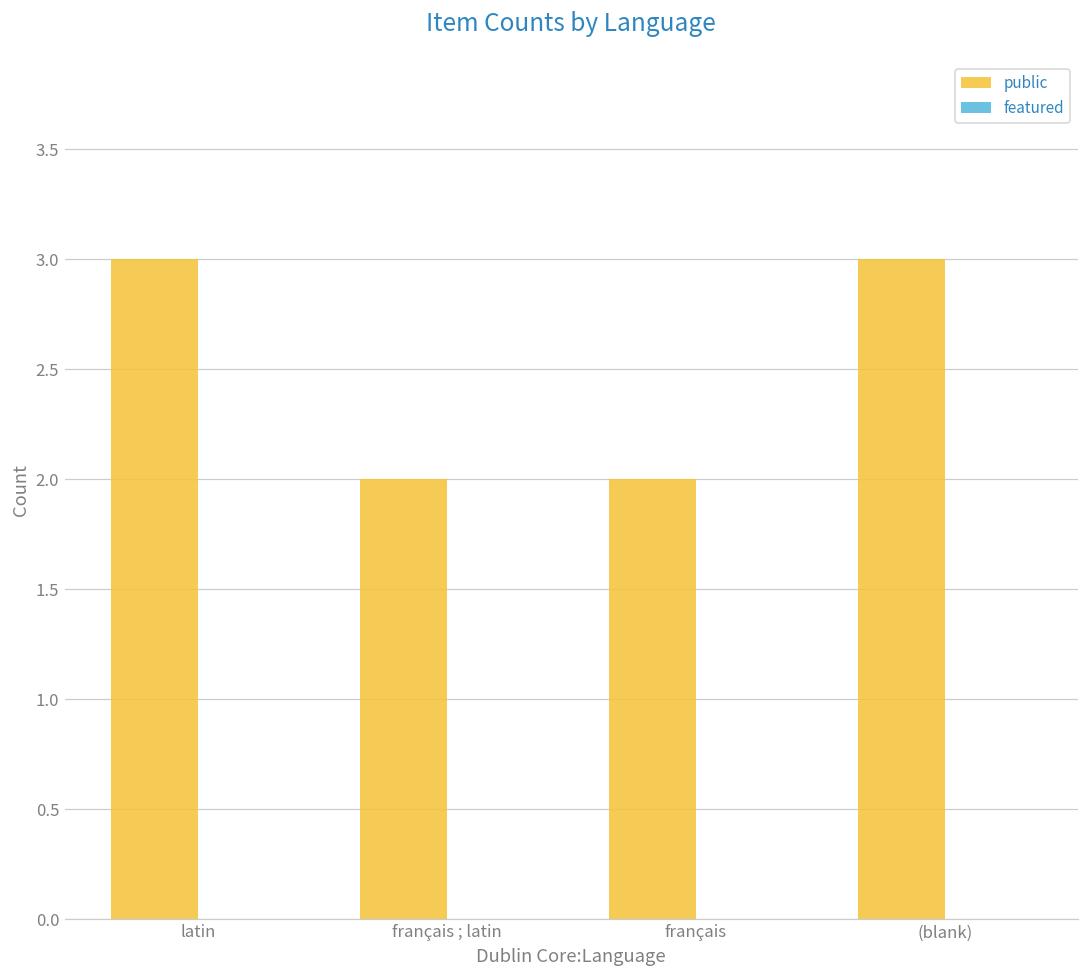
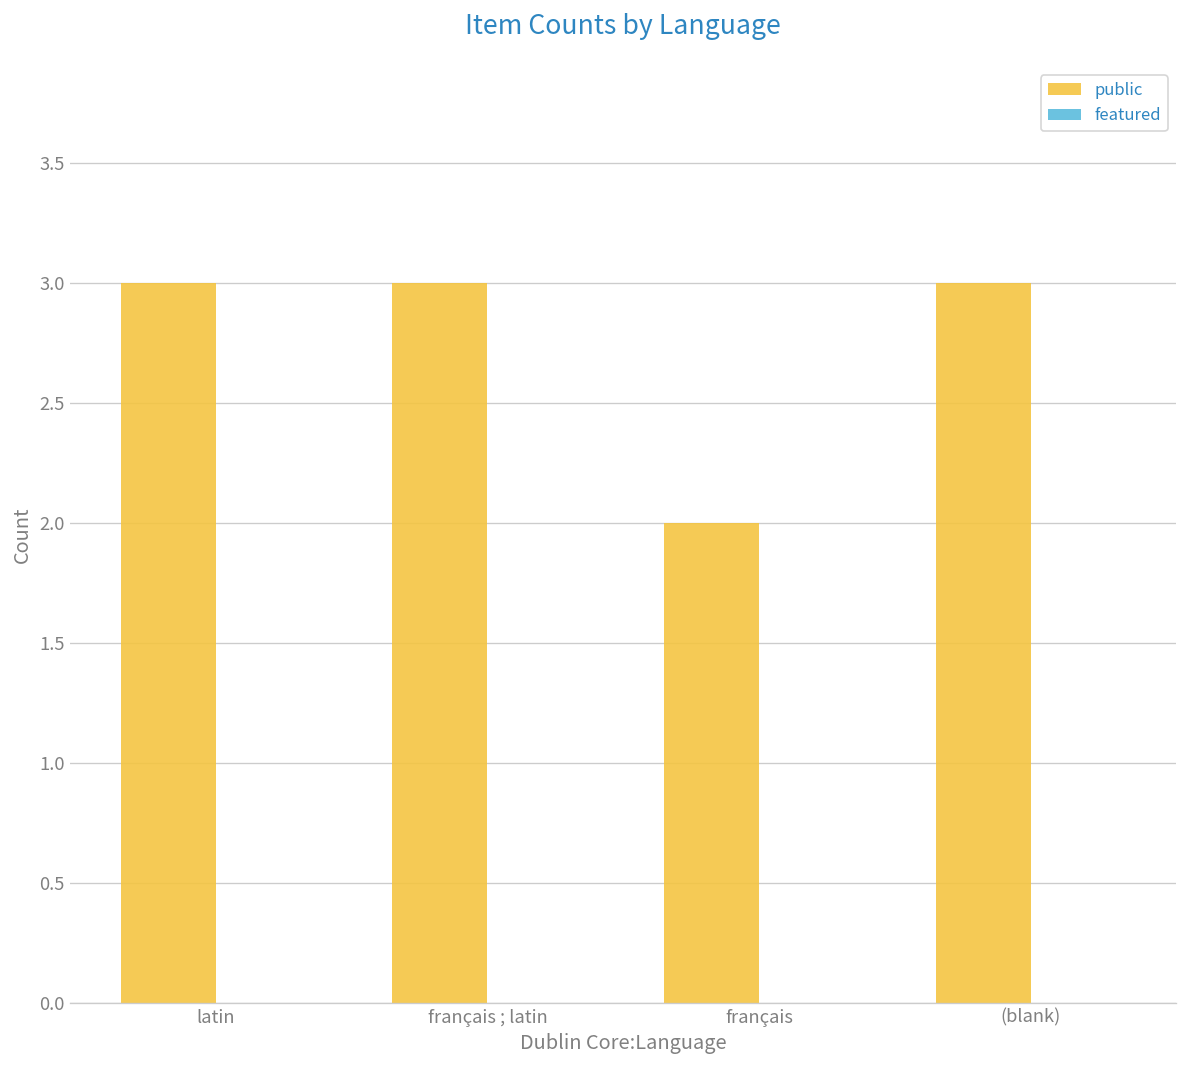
public, français ; latin: 2 -> 3
